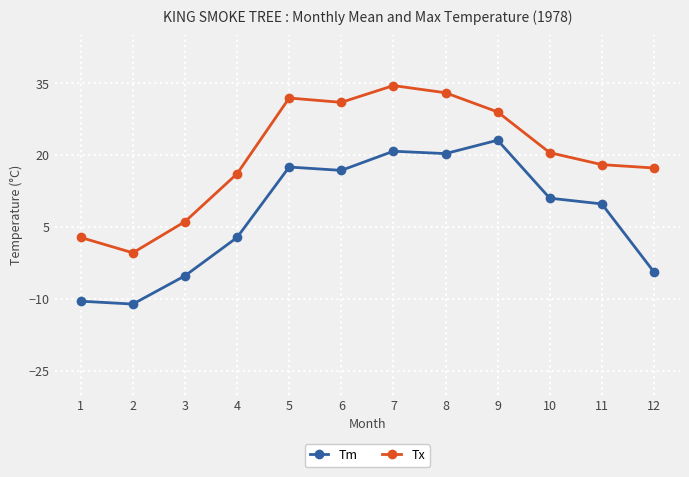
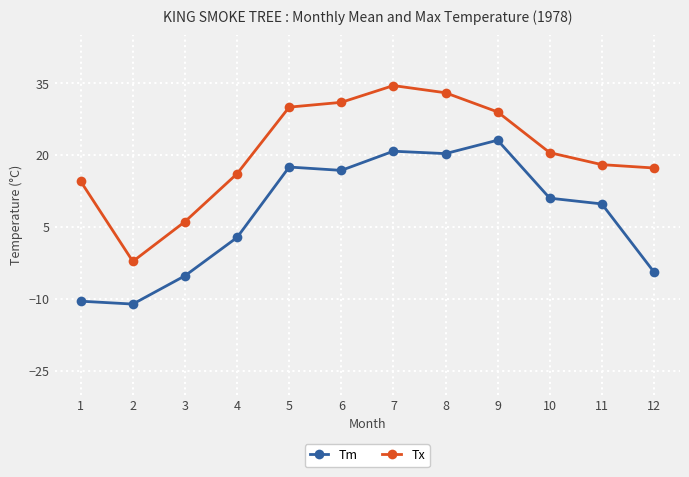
Tx, 1: 3 -> 15
Tx, 2: 0 -> -2
Tx, 5: 32 -> 30
